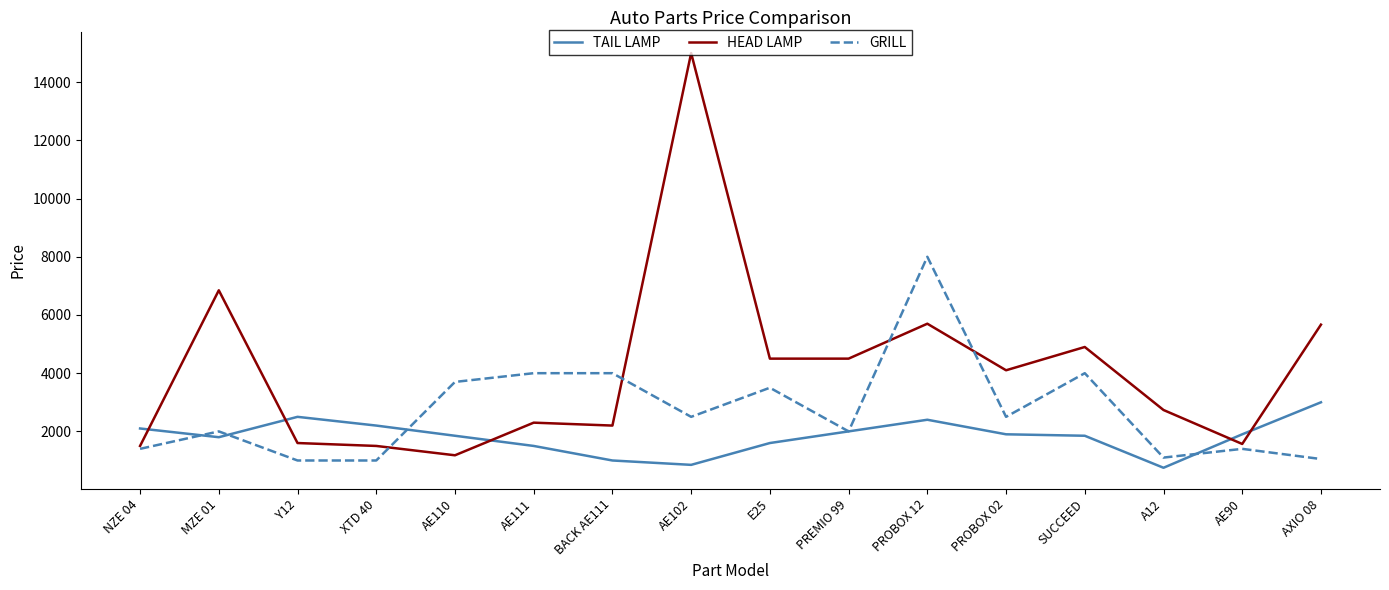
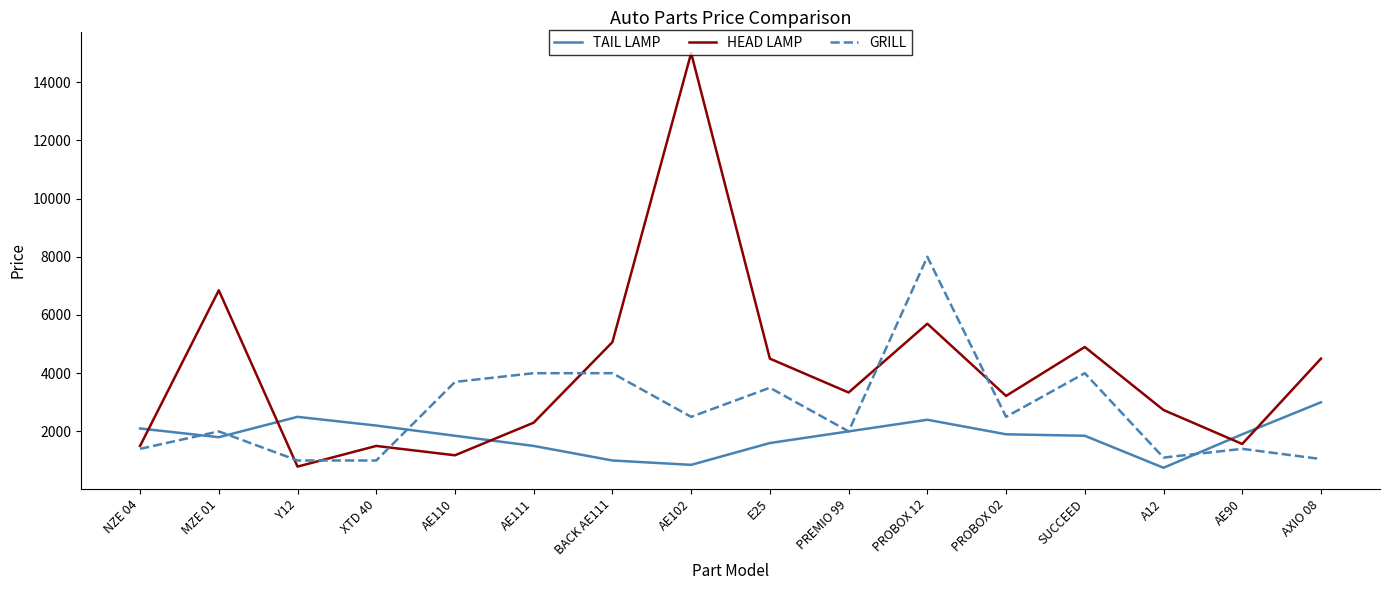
HEAD LAMP, Y12: 1600 -> 800
HEAD LAMP, BACK AE111: 2200 -> 5100
HEAD LAMP, PREMIO 99: 4500 -> 3300
HEAD LAMP, PROBOX 02: 4100 -> 3200
HEAD LAMP, AXIO 08: 5700 -> 4500
